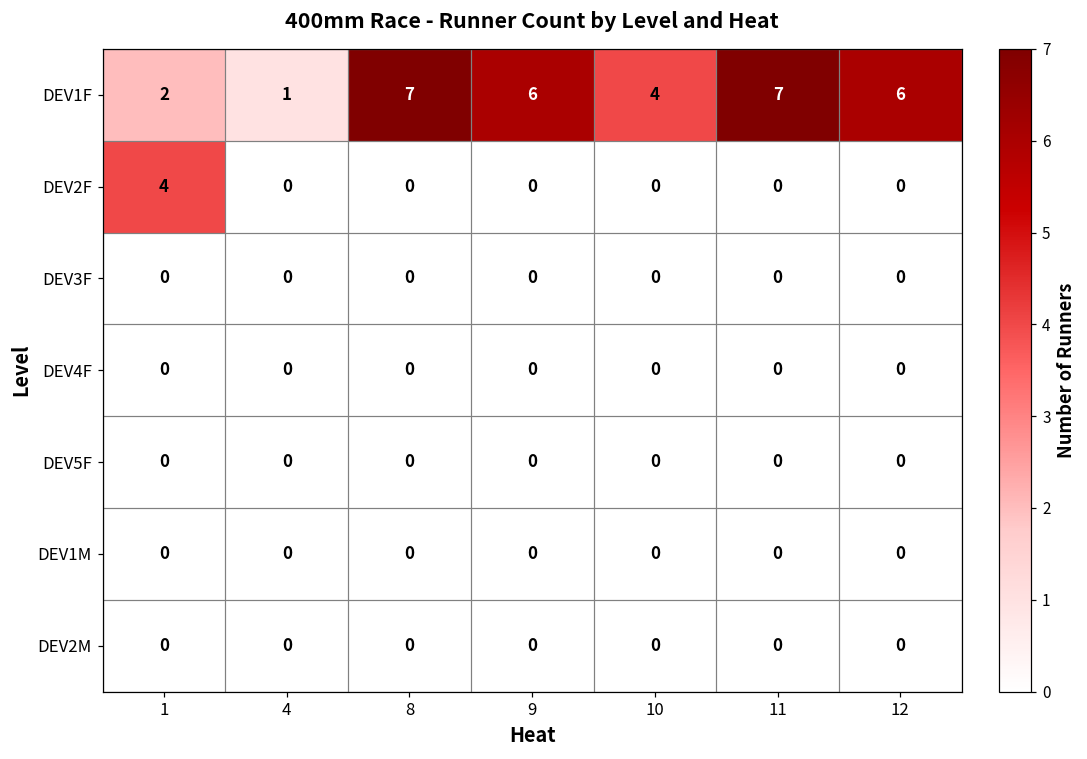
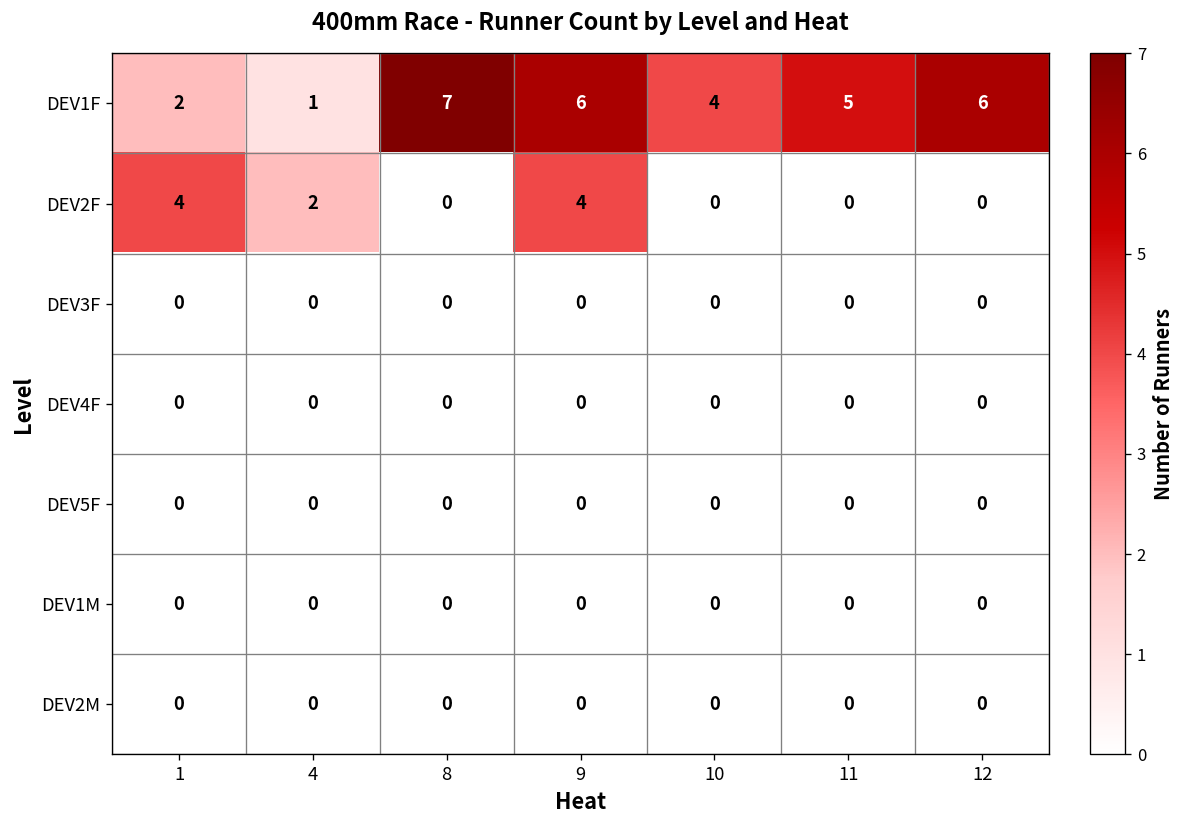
DEV1F, 11: 7 -> 5
DEV2F, 4: 0 -> 2
DEV2F, 9: 0 -> 4
